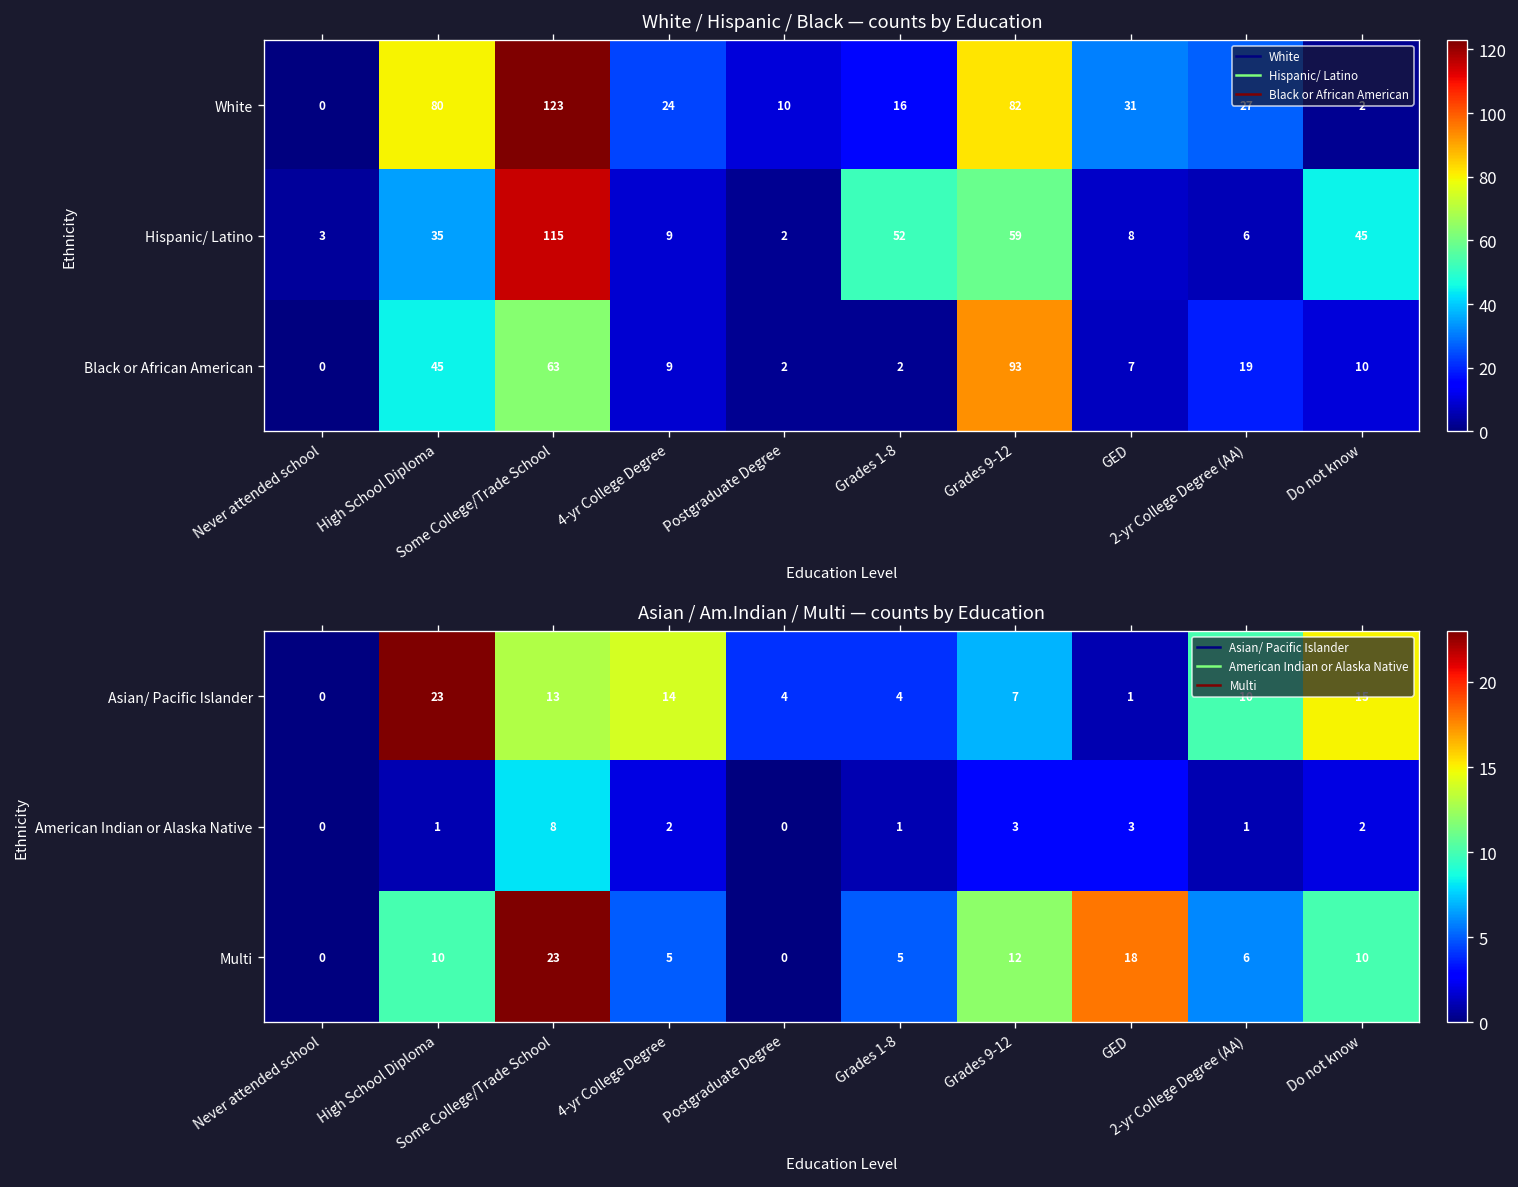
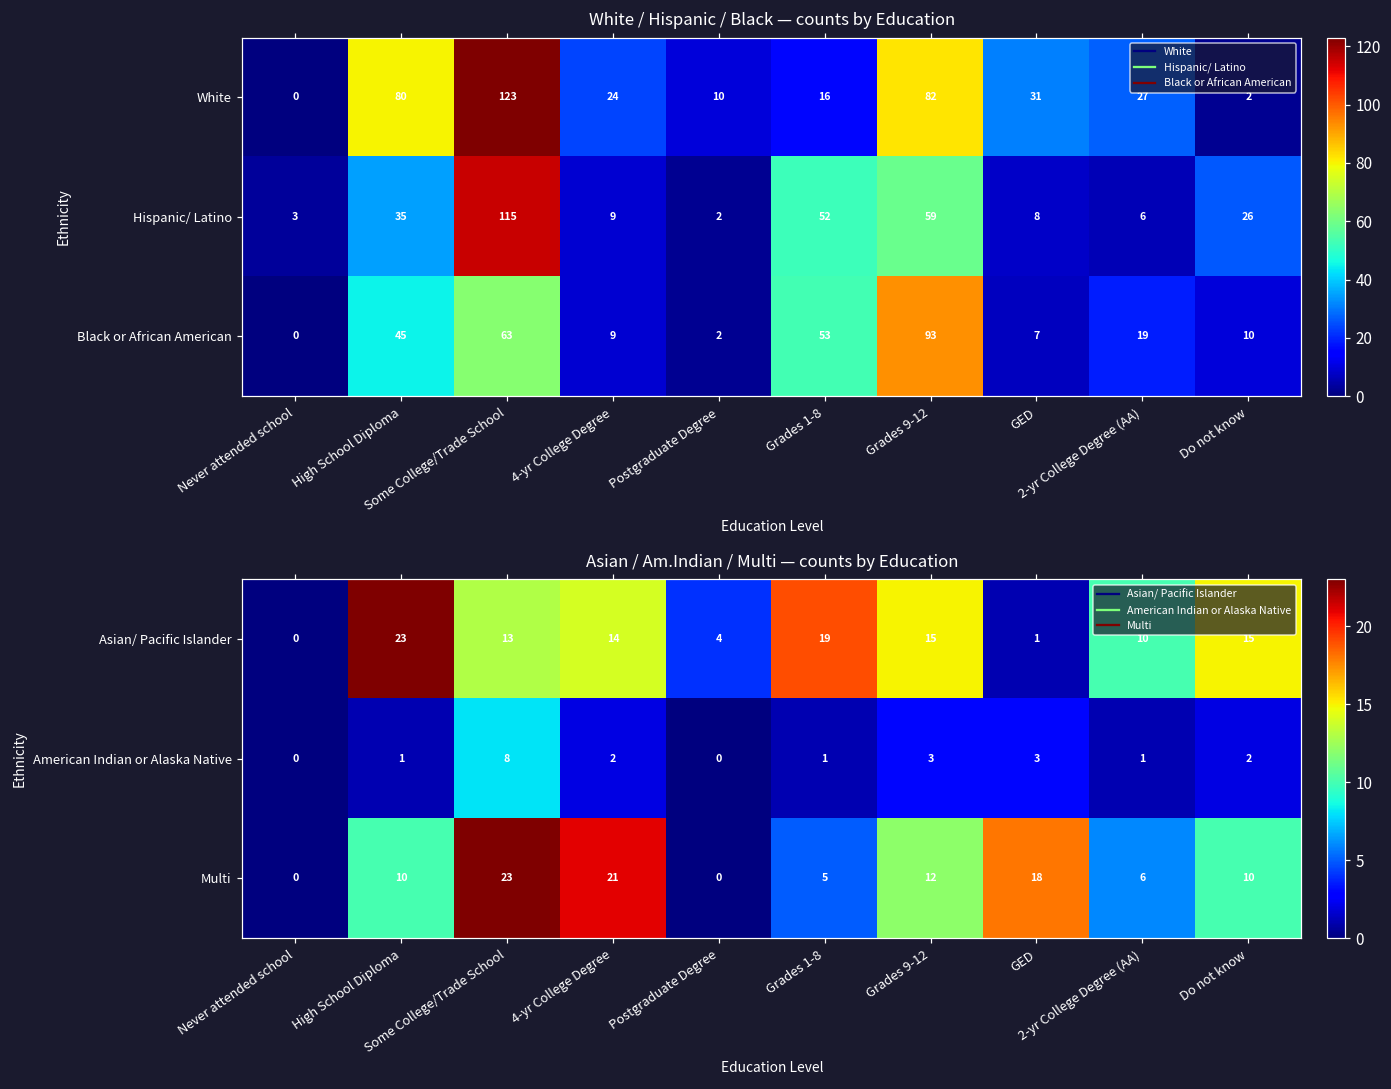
White / Hispanic / Black — counts by Education, Hispanic/ Latino, Do not know: 45 -> 26
White / Hispanic / Black — counts by Education, Black or African American, Grades 1-8: 2 -> 53
Asian / Am.Indian / Multi — counts by Education, Asian/ Pacific Islander, Grades 1-8: 4 -> 19
Asian / Am.Indian / Multi — counts by Education, Asian/ Pacific Islander, Grades 9-12: 7 -> 15
Asian / Am.Indian / Multi — counts by Education, Multi, 4-yr College Degree: 5 -> 21
